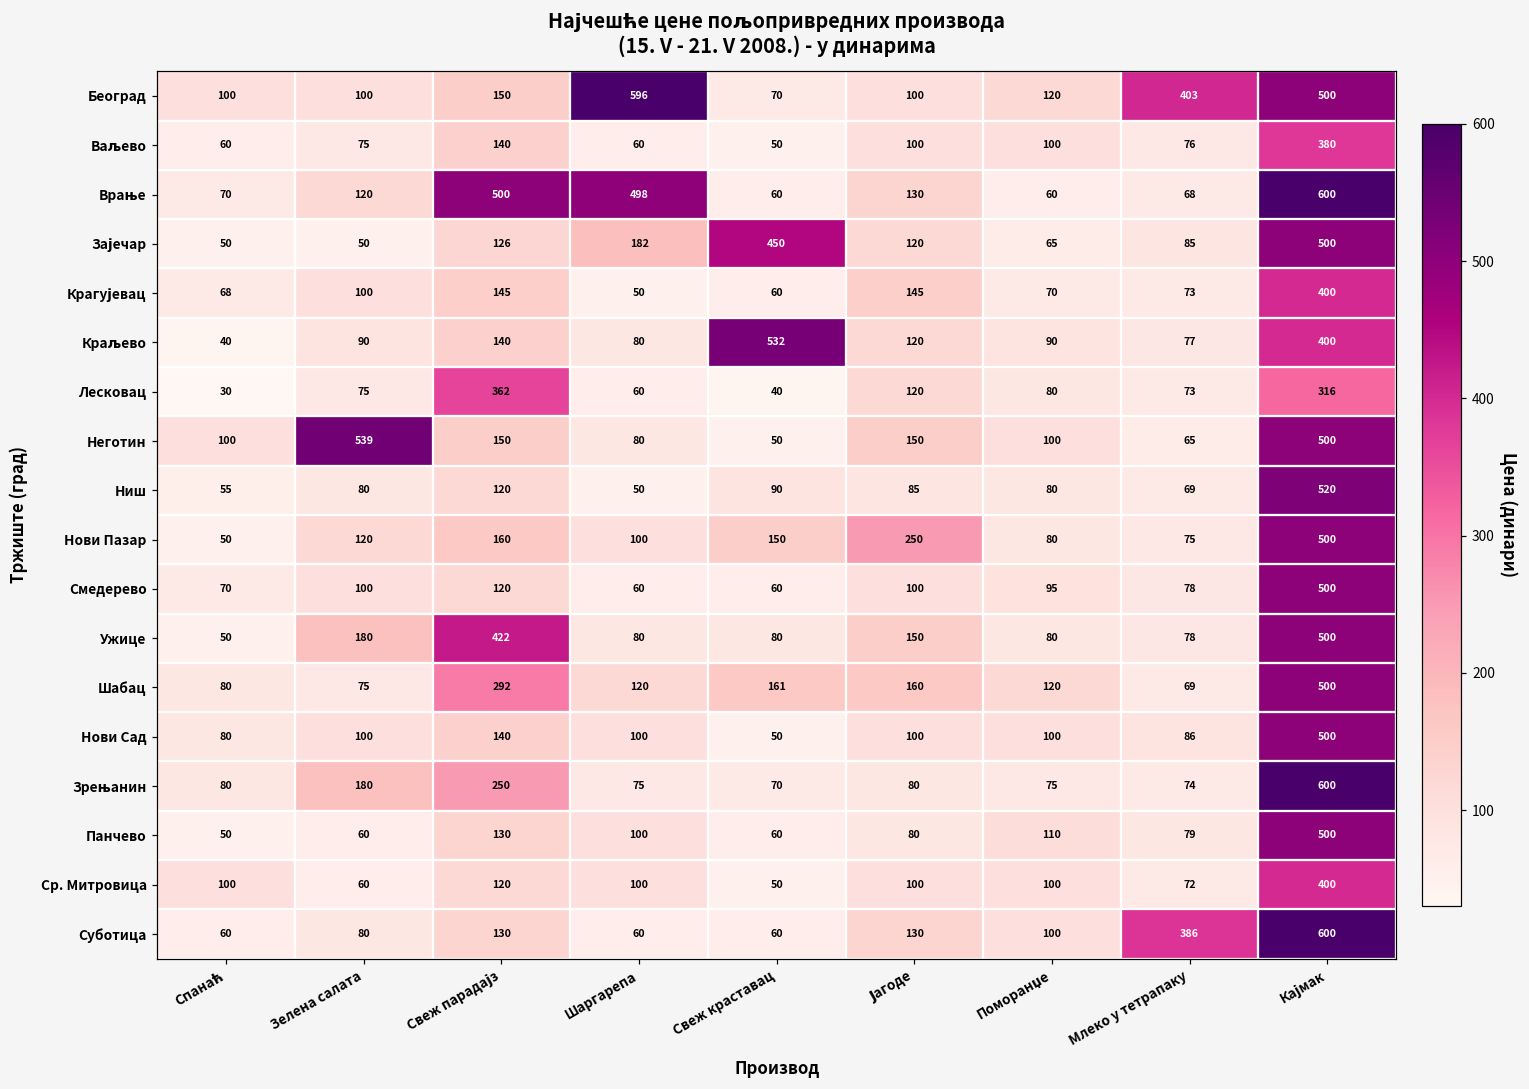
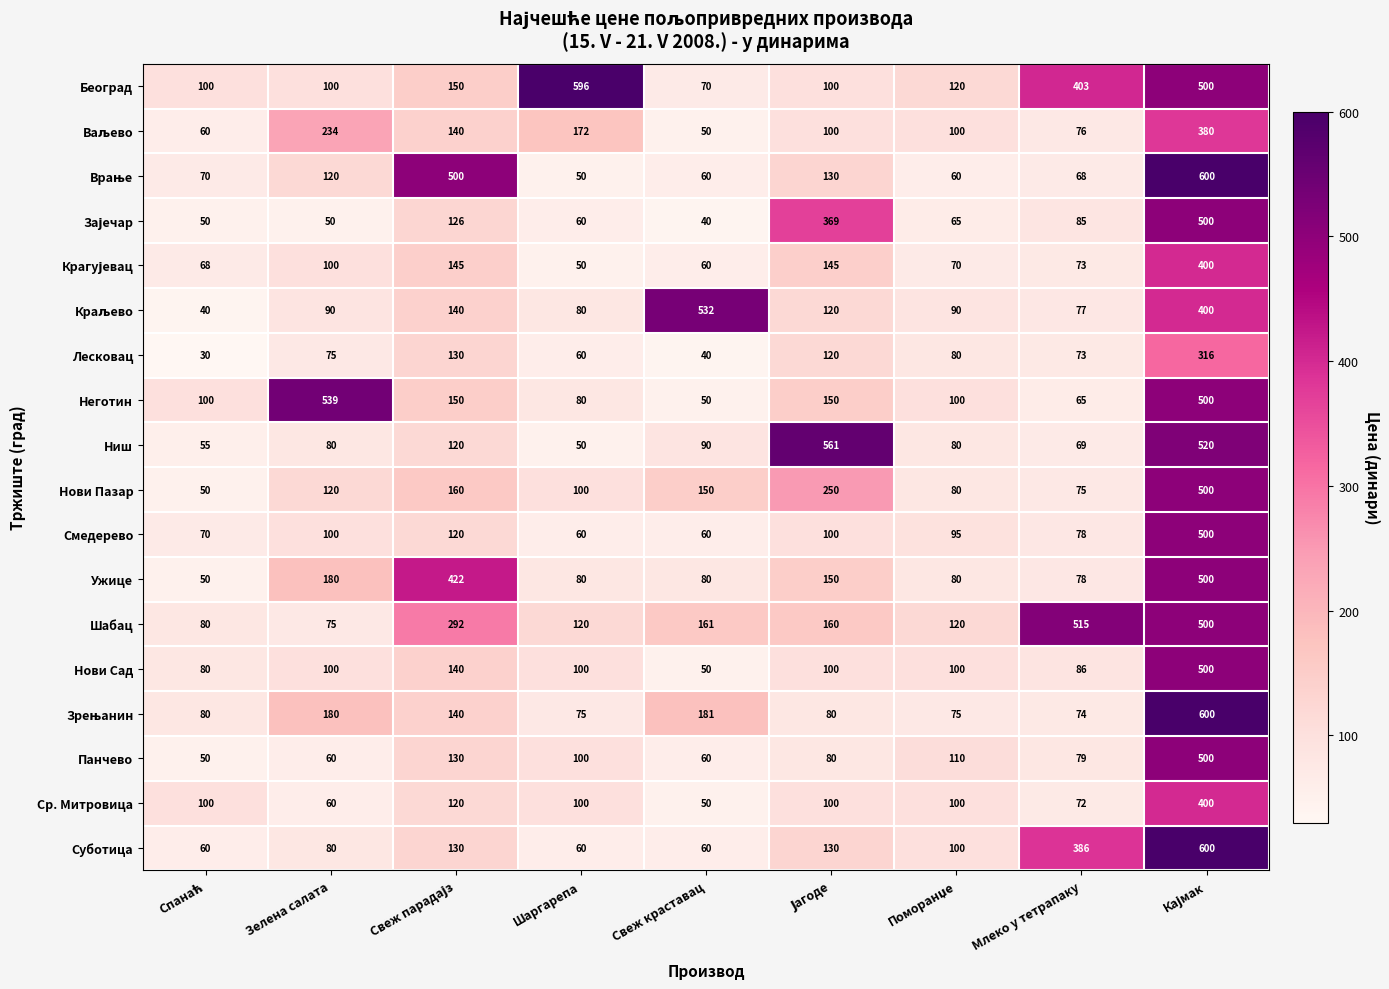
Ваљево, Зелена салата: 75 -> 234
Ваљево, Шаргарепа: 60 -> 172
Врање, Шаргарепа: 498 -> 50
Зајечар, Шаргарепа: 182 -> 60
Зајечар, Свеж краставац: 450 -> 40
Зајечар, Јагоде: 120 -> 369
Лесковац, Свеж парадајз: 362 -> 130
Ниш, Јагоде: 85 -> 561
Шабац, Млеко у тетрапаку: 69 -> 515
Зрењанин, Свеж парадајз: 250 -> 140
Зрењанин, Свеж краставац: 70 -> 181
